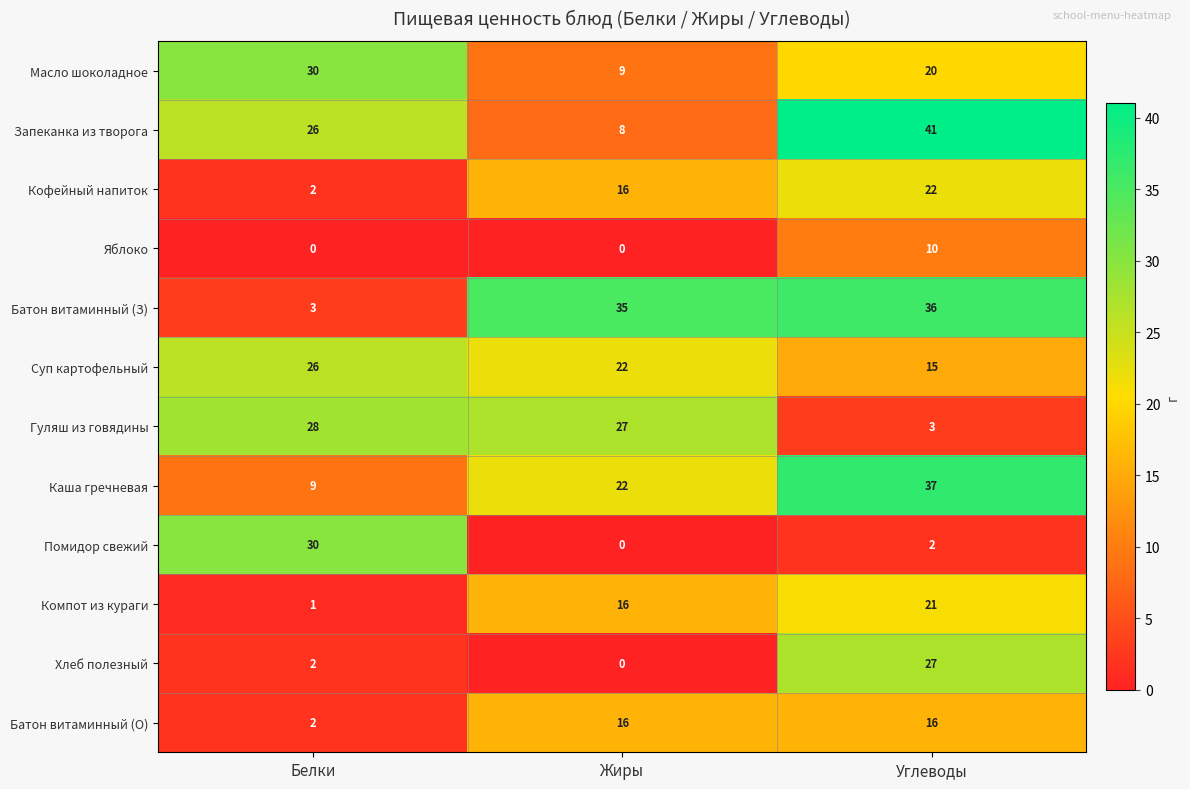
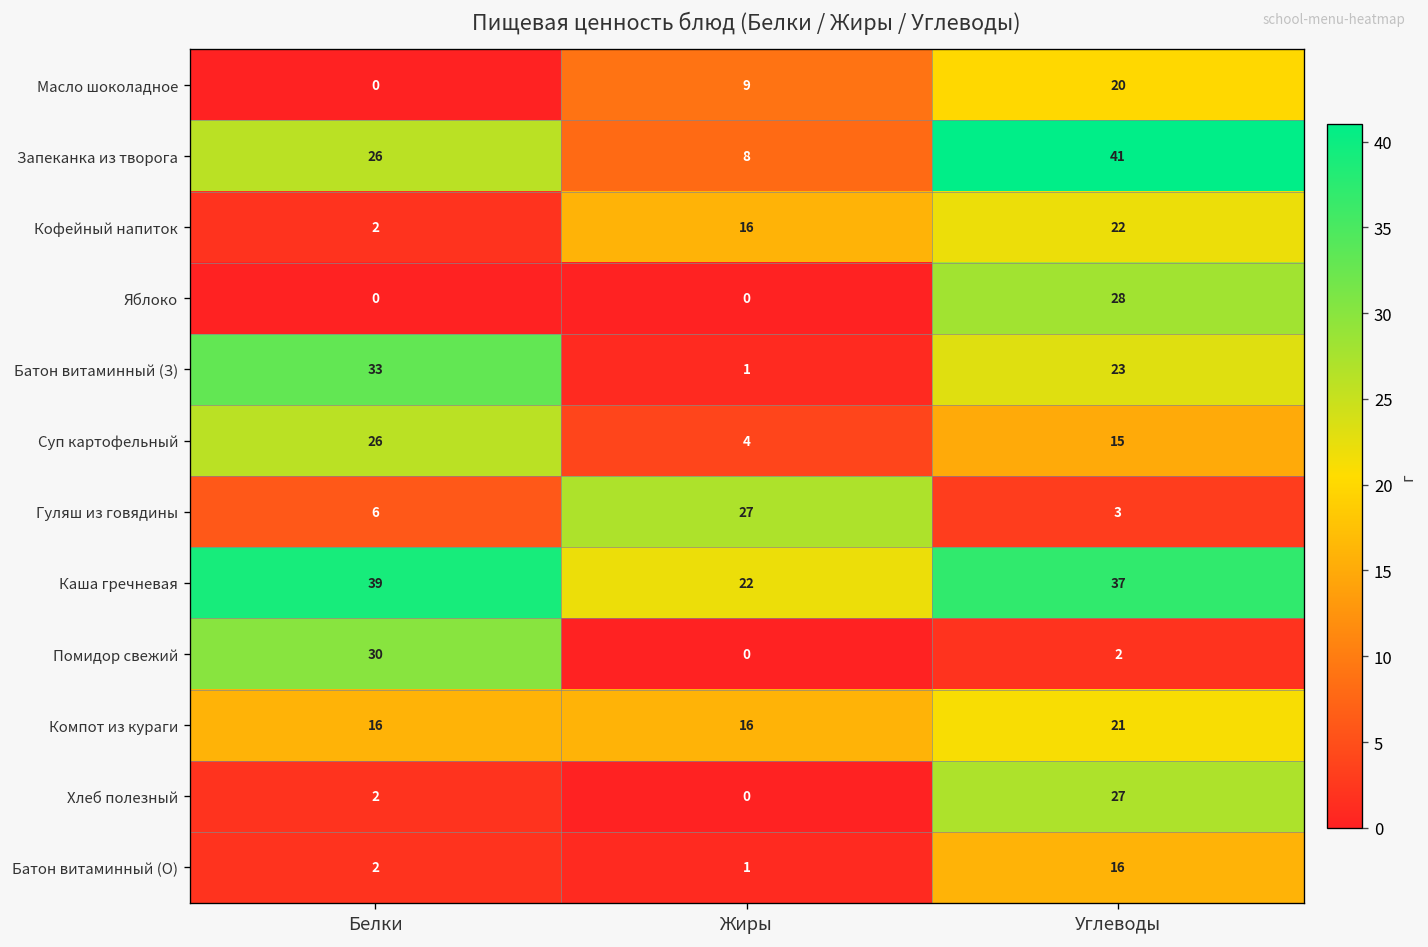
Масло шоколадное, Белки: 30 -> 0
Яблоко, Углеводы: 10 -> 28
Батон витаминный (З), Белки: 3 -> 33
Батон витаминный (З), Жиры: 35 -> 1
Батон витаминный (З), Углеводы: 36 -> 23
Суп картофельный, Жиры: 22 -> 4
Гуляш из говядины, Белки: 28 -> 6
Каша гречневая, Белки: 9 -> 39
Компот из кураги, Белки: 1 -> 16
Батон витаминный (О), Жиры: 16 -> 1
